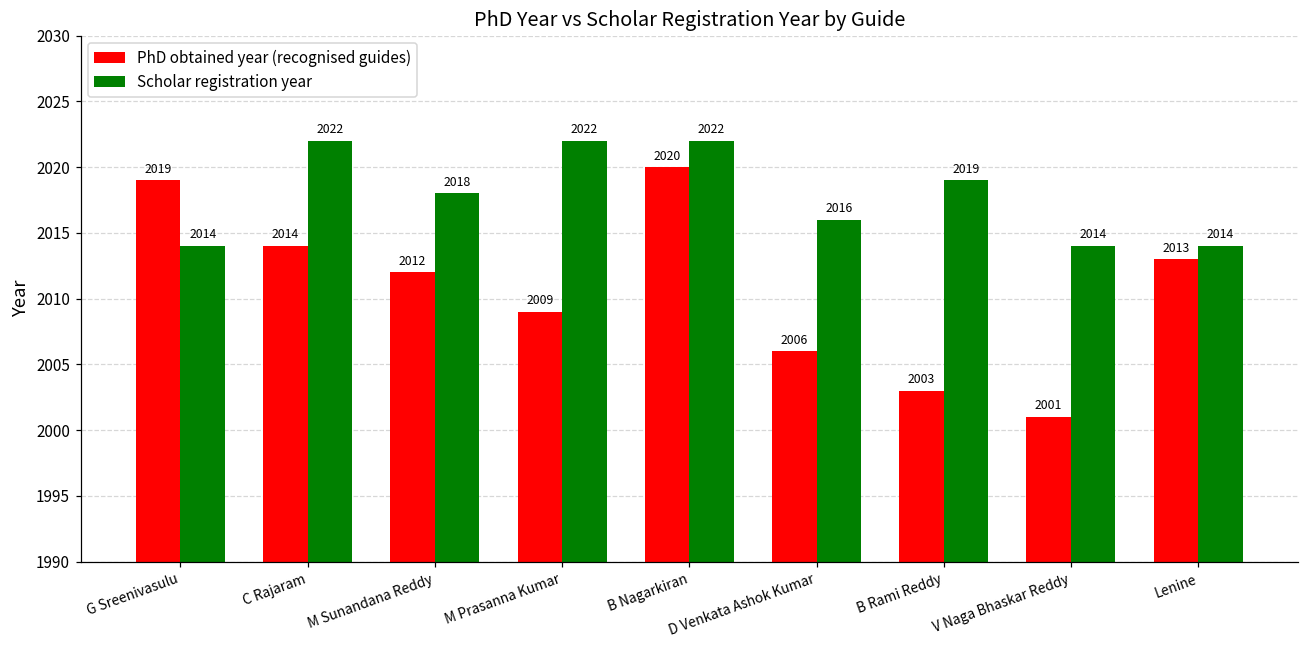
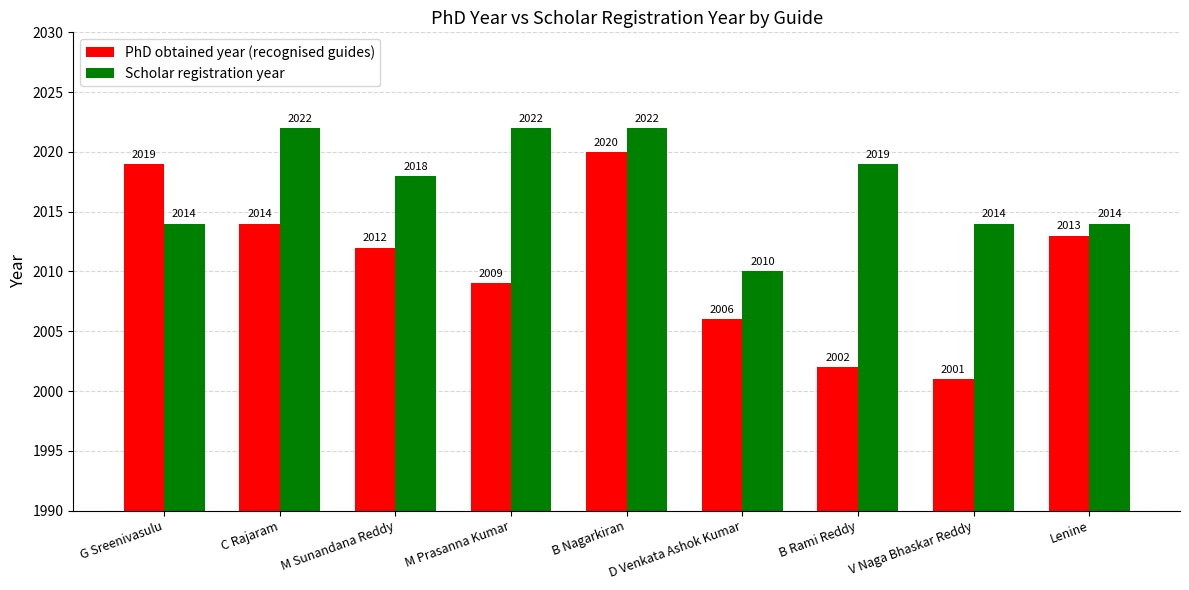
Scholar registration year, D Venkata Ashok Kumar: 2016 -> 2010
PhD obtained year (recognised guides), B Rami Reddy: 2003 -> 2002
